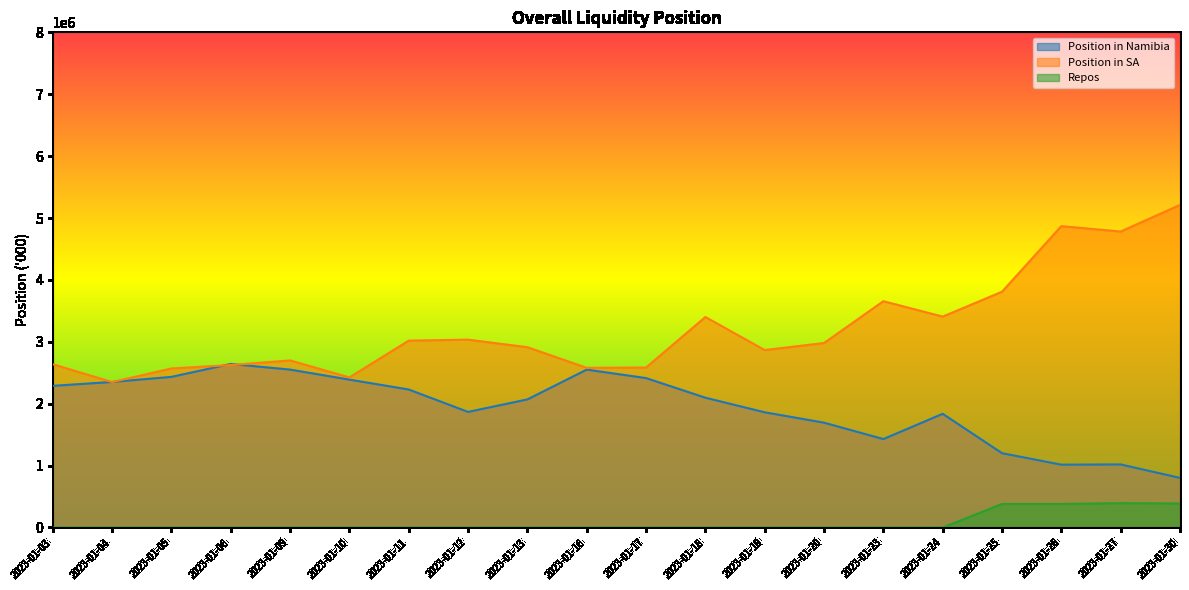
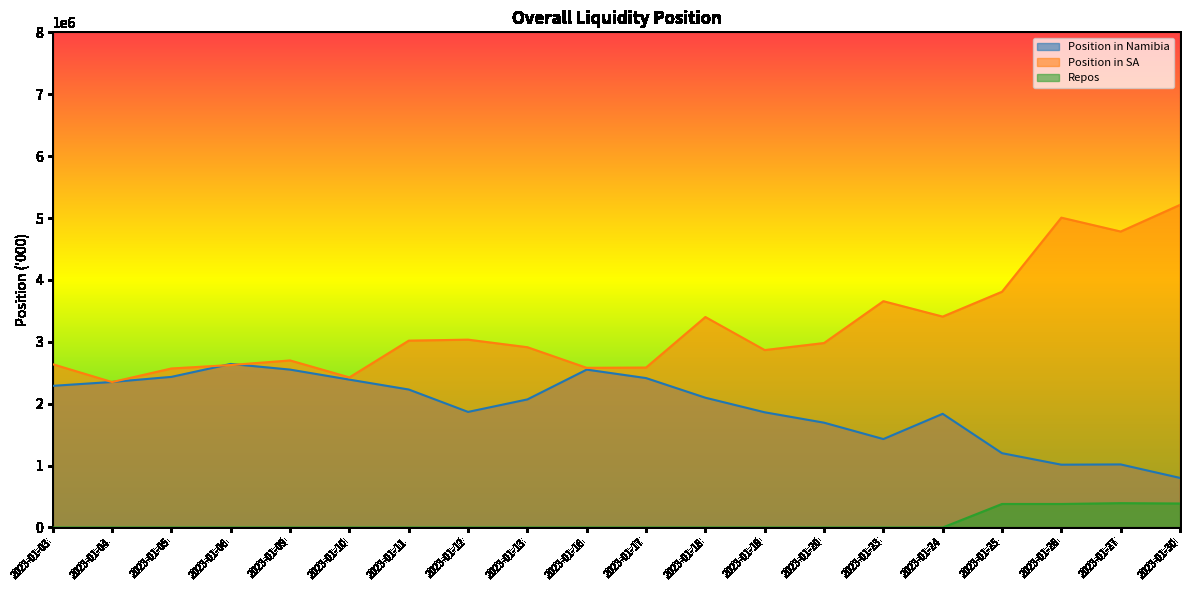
Position in SA, 2023-01-26: 4900000 -> 5000000
